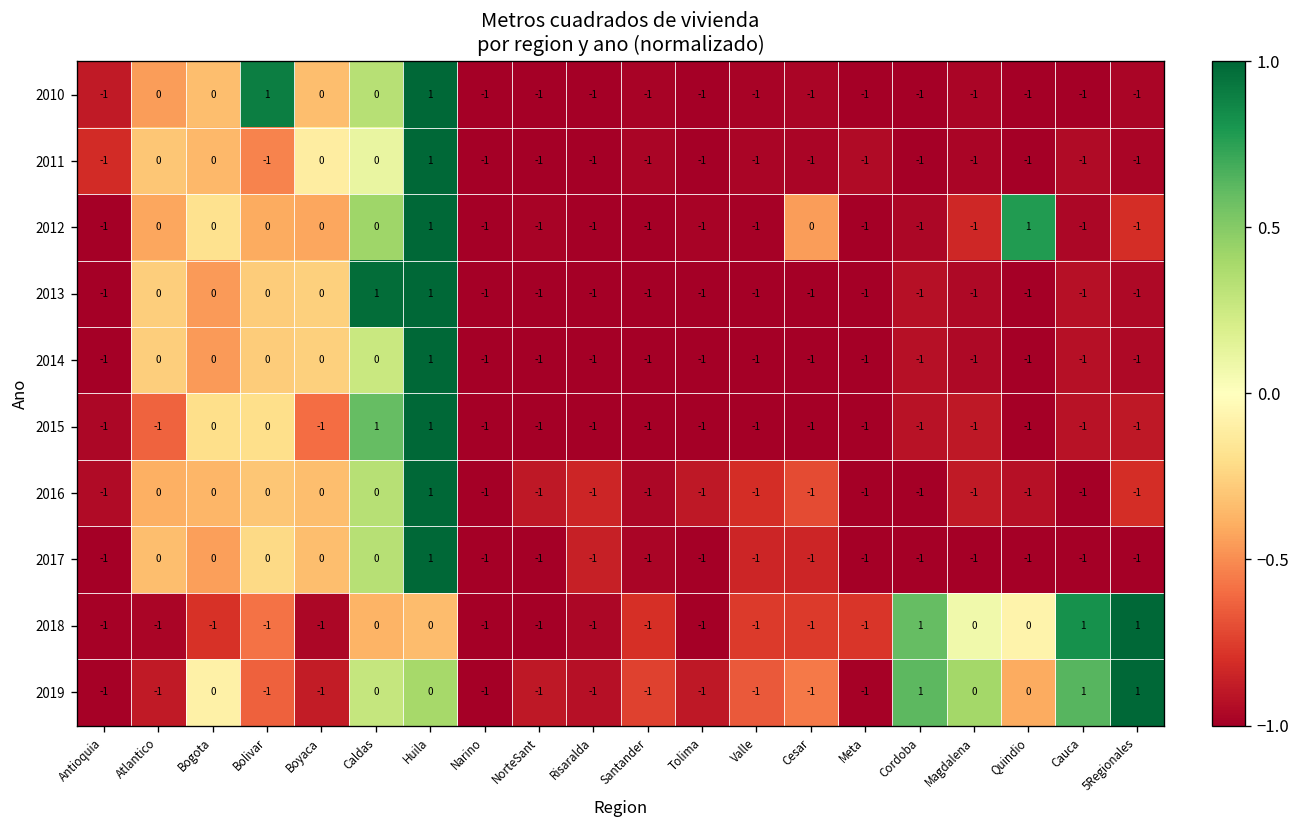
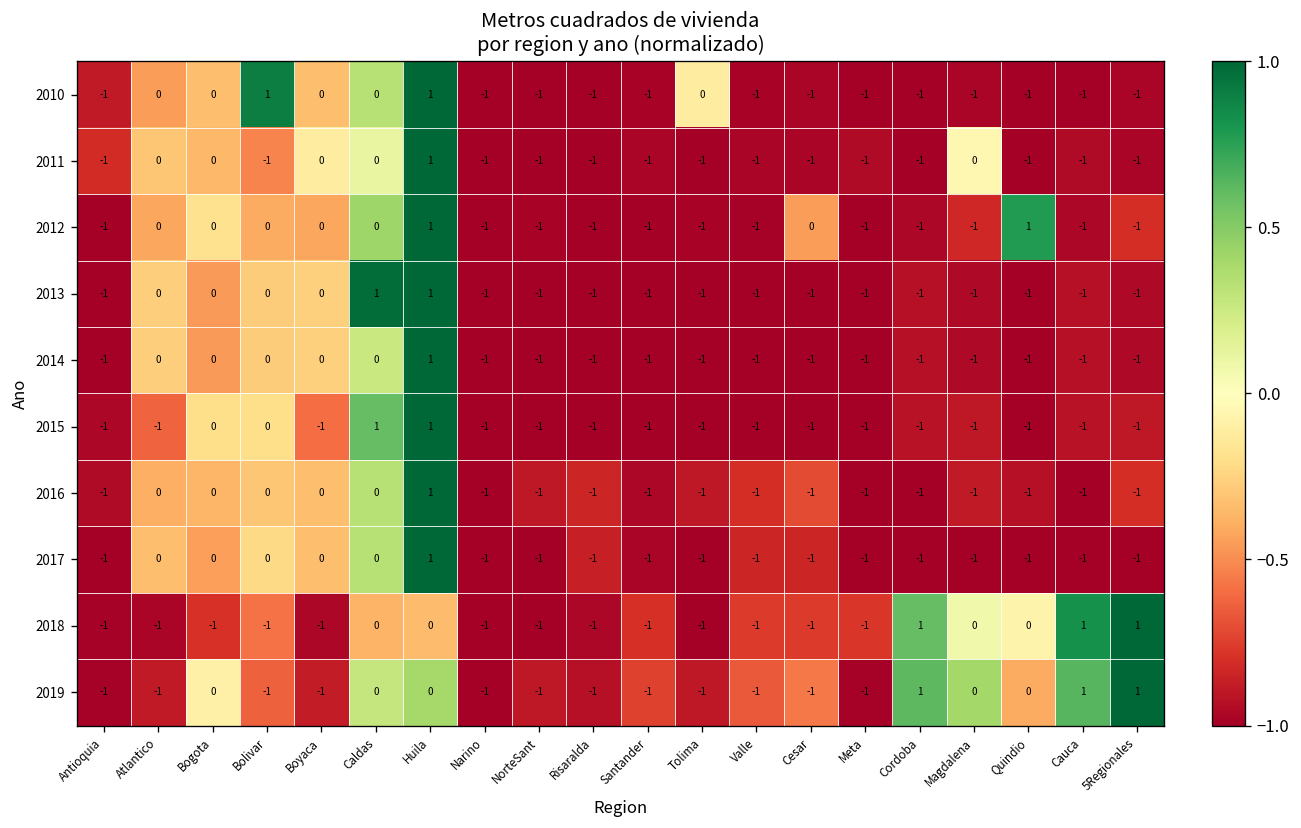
2010, Tolima: -1 -> 0
2011, Magdalena: -1 -> 0
